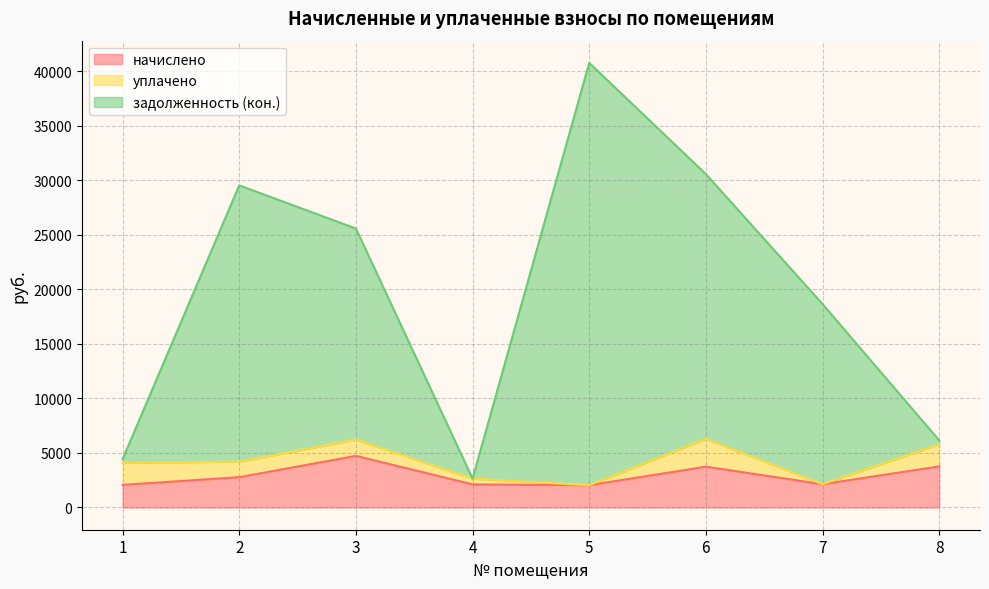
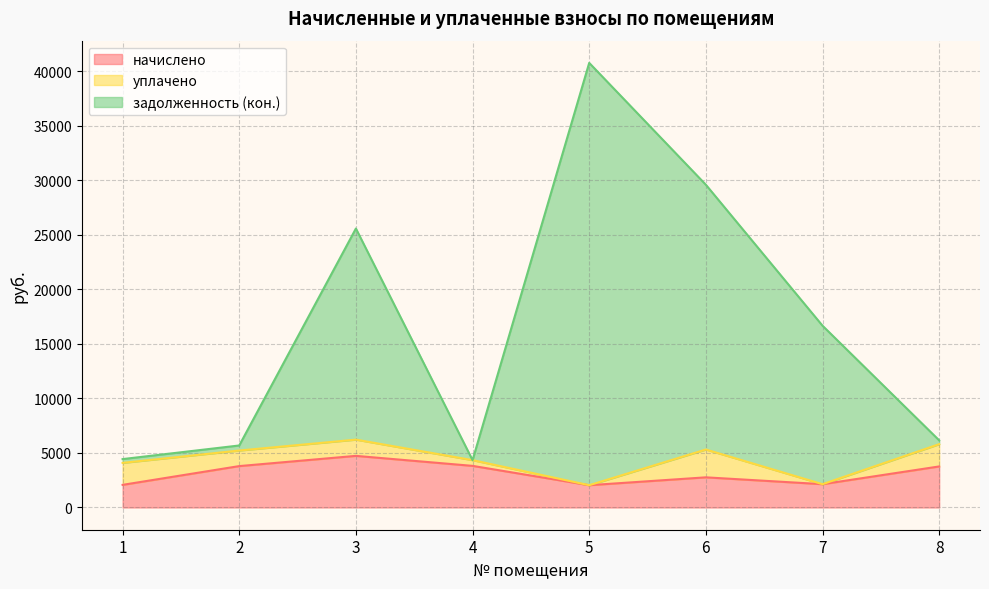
начислено, 2: 2800 -> 3800
задолженность (кон.), 2: 25300 -> 500
начислено, 4: 2100 -> 3800
начислено, 6: 3700 -> 2800
задолженность (кон.), 7: 16500 -> 14500
